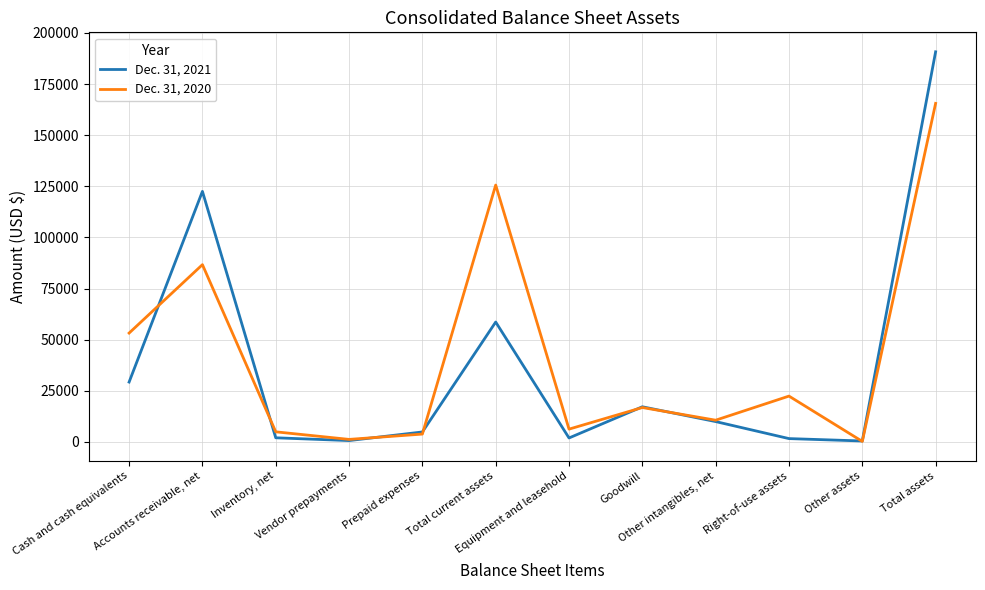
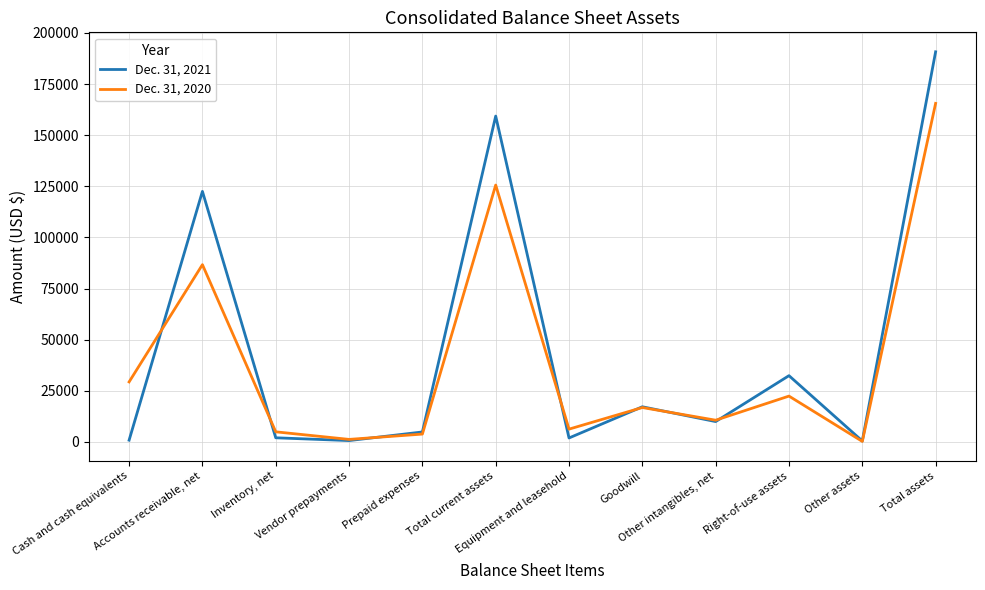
Dec. 31, 2021, Cash and cash equivalents: 29000 -> 1000
Dec. 31, 2020, Cash and cash equivalents: 53000 -> 29000
Dec. 31, 2021, Total current assets: 59000 -> 159000
Dec. 31, 2021, Right-of-use assets: 2000 -> 32000
